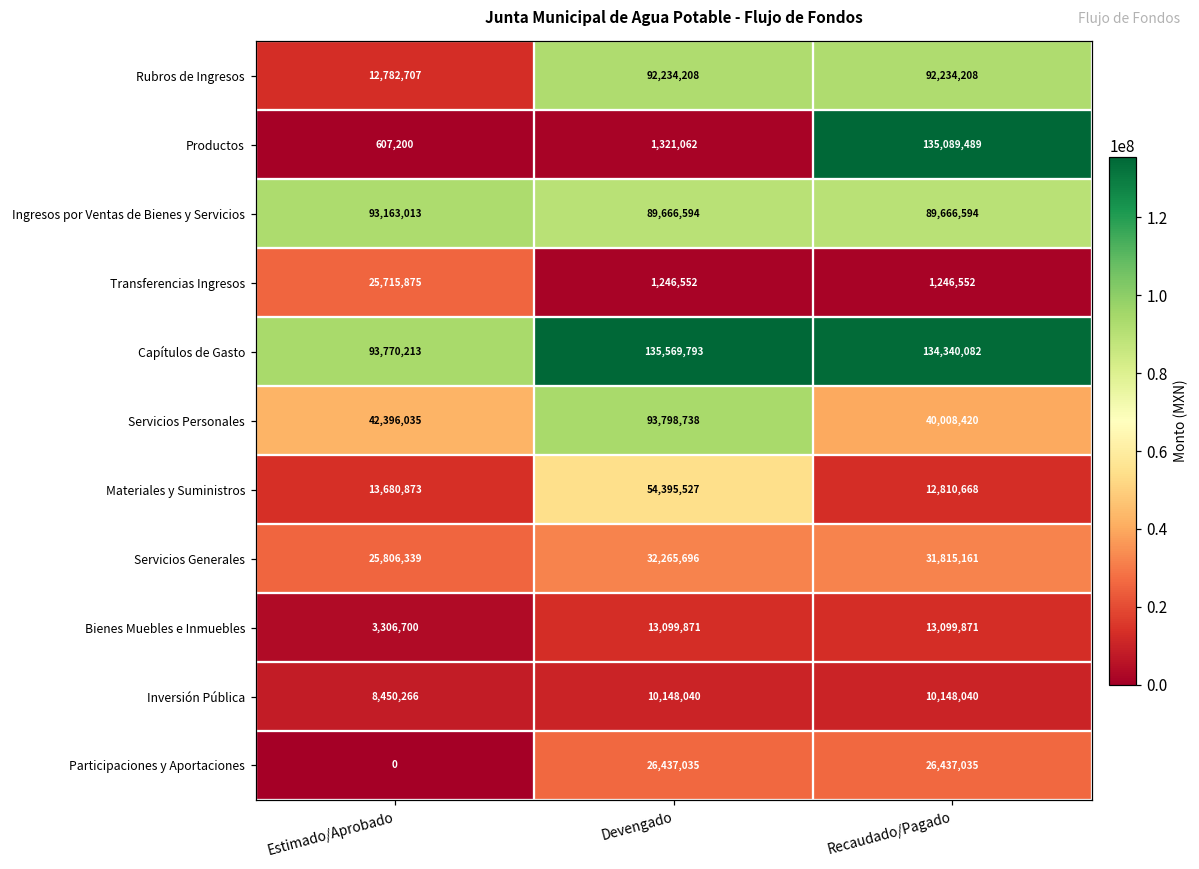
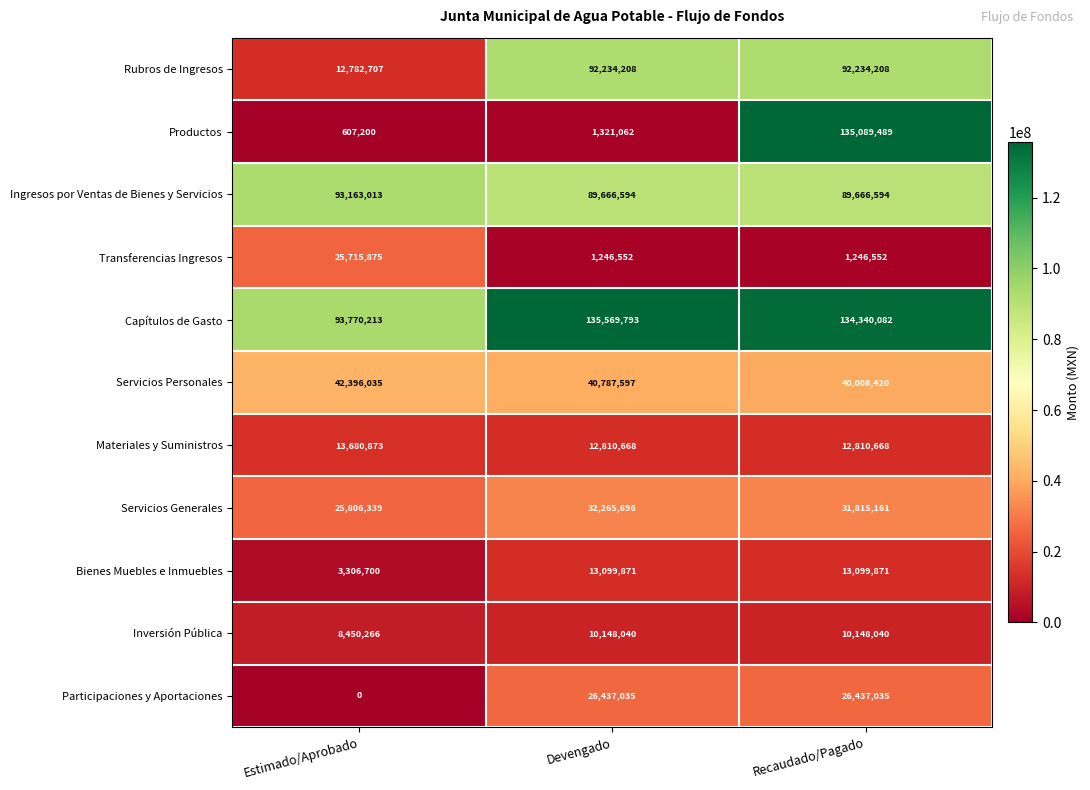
Servicios Personales, Devengado: 93,798,738 -> 40,787,597
Materiales y Suministros, Devengado: 54,395,527 -> 12,810,668
